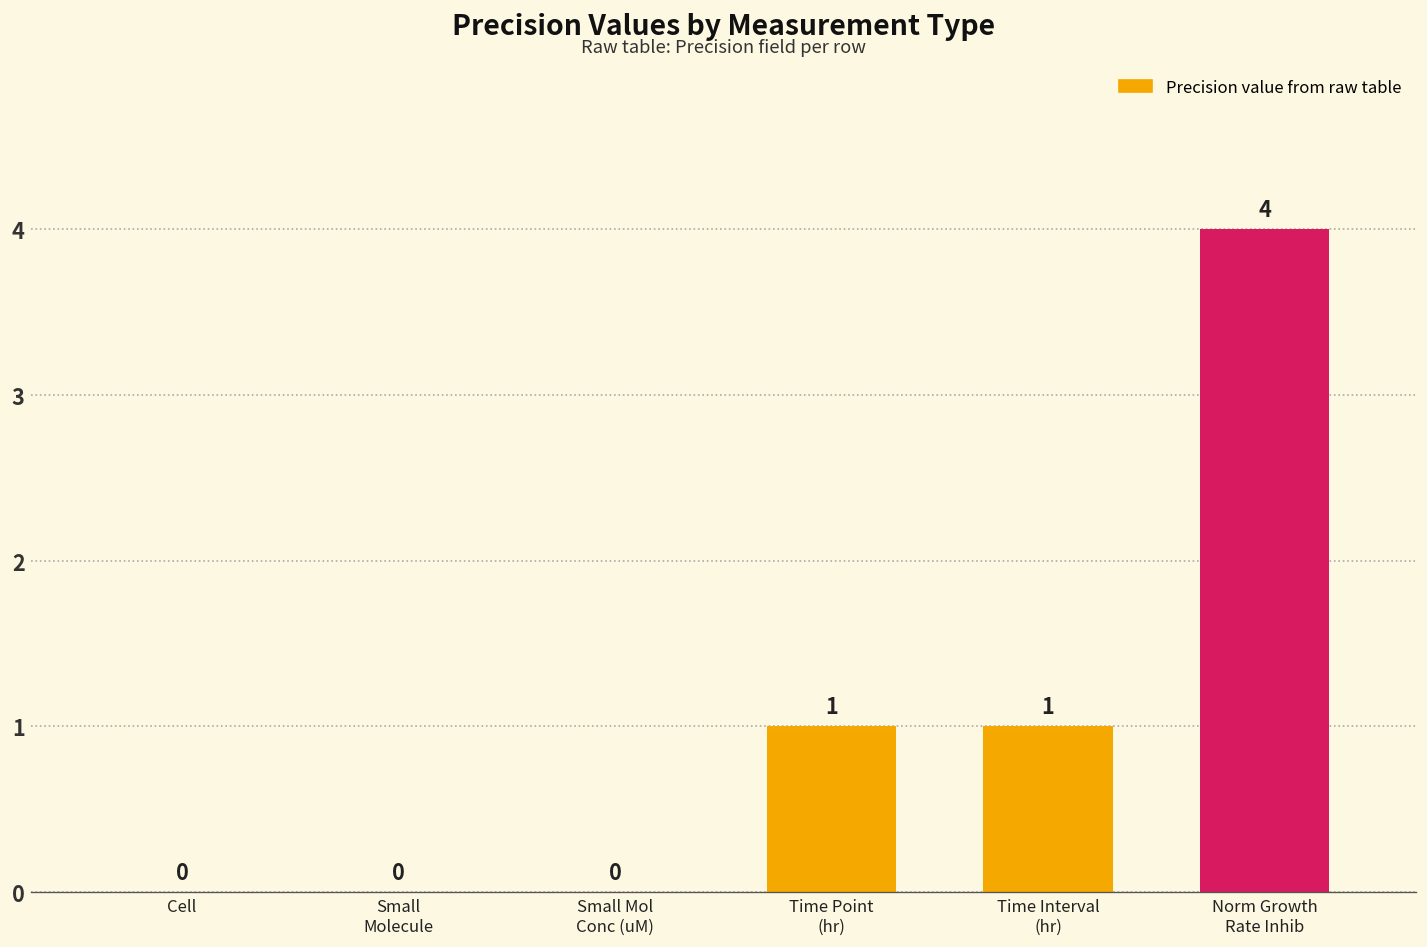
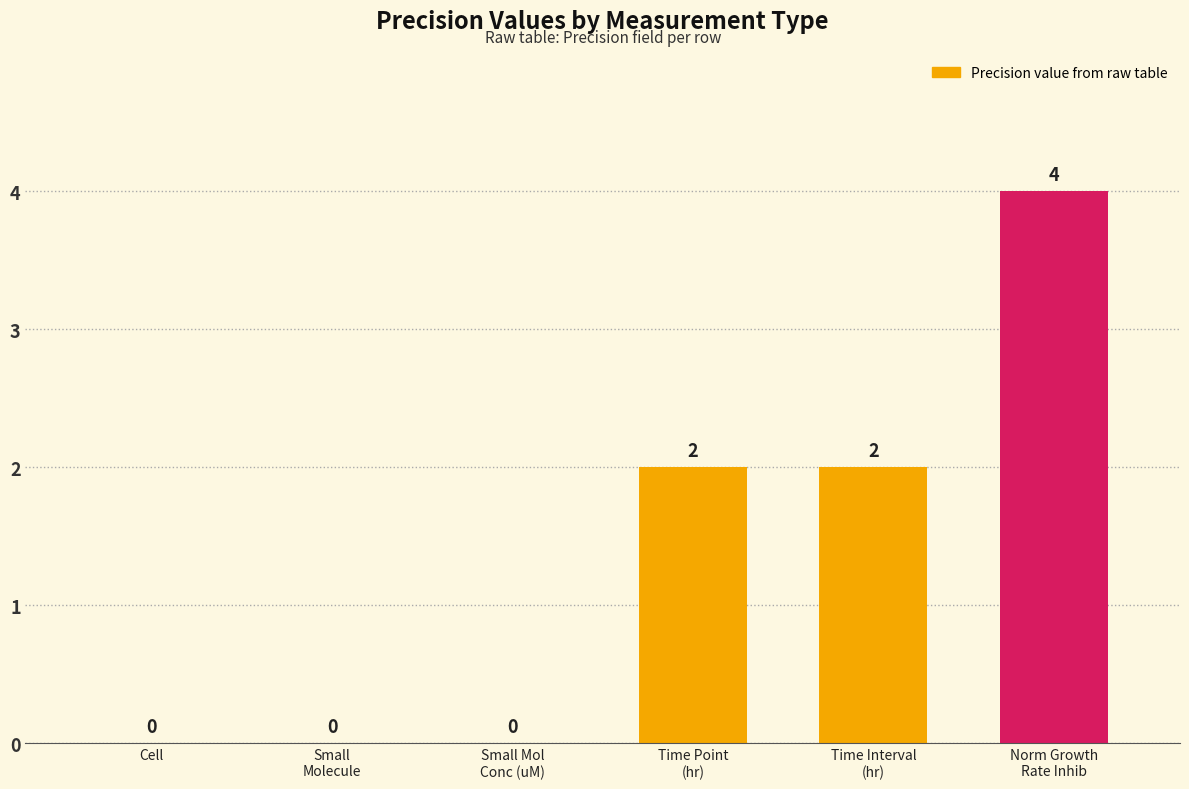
Time Point (hr): 1 -> 2
Time Interval (hr): 1 -> 2
